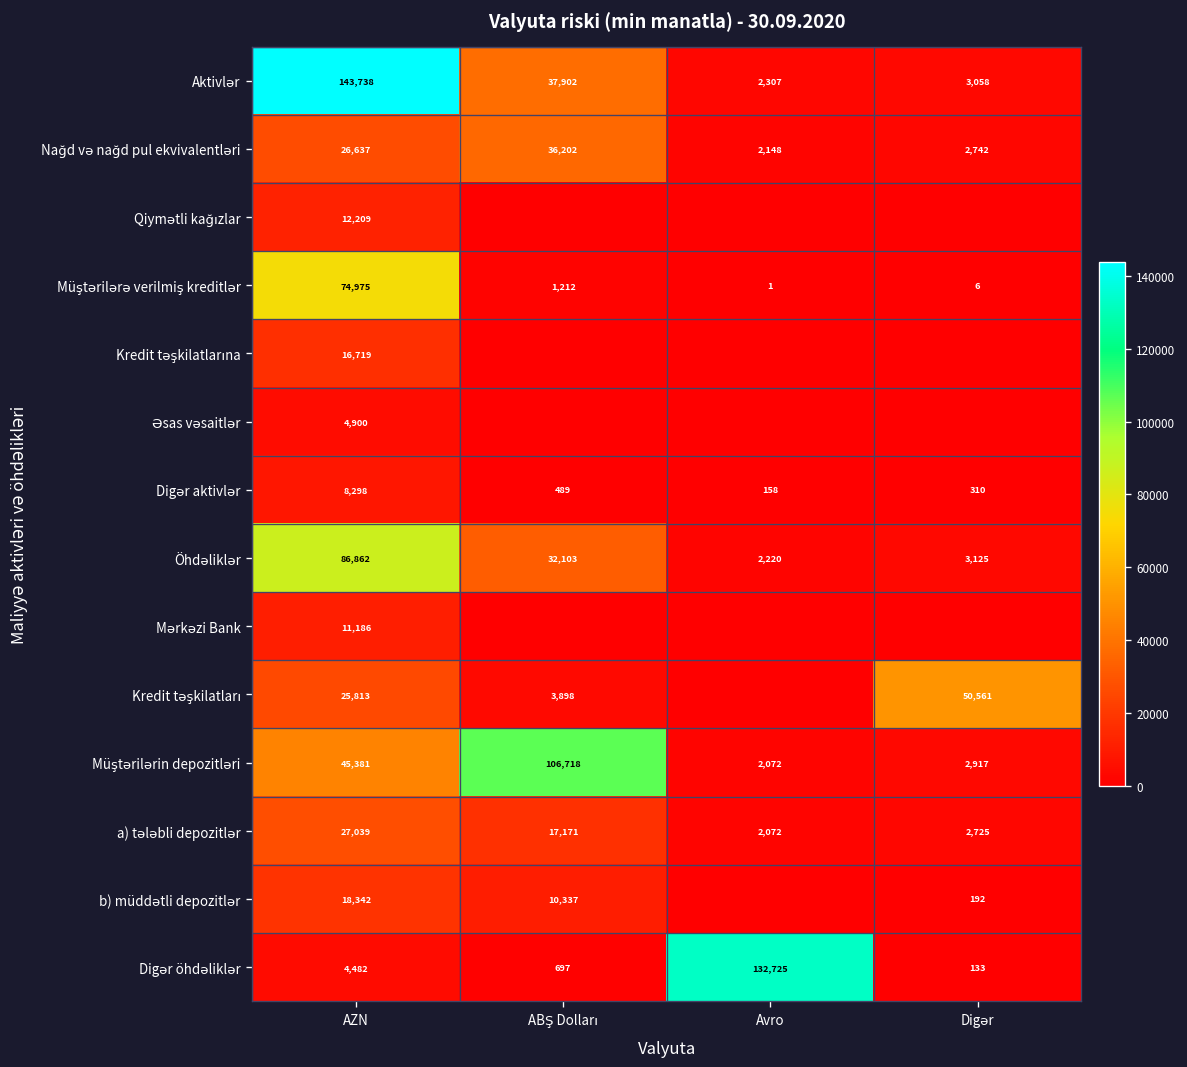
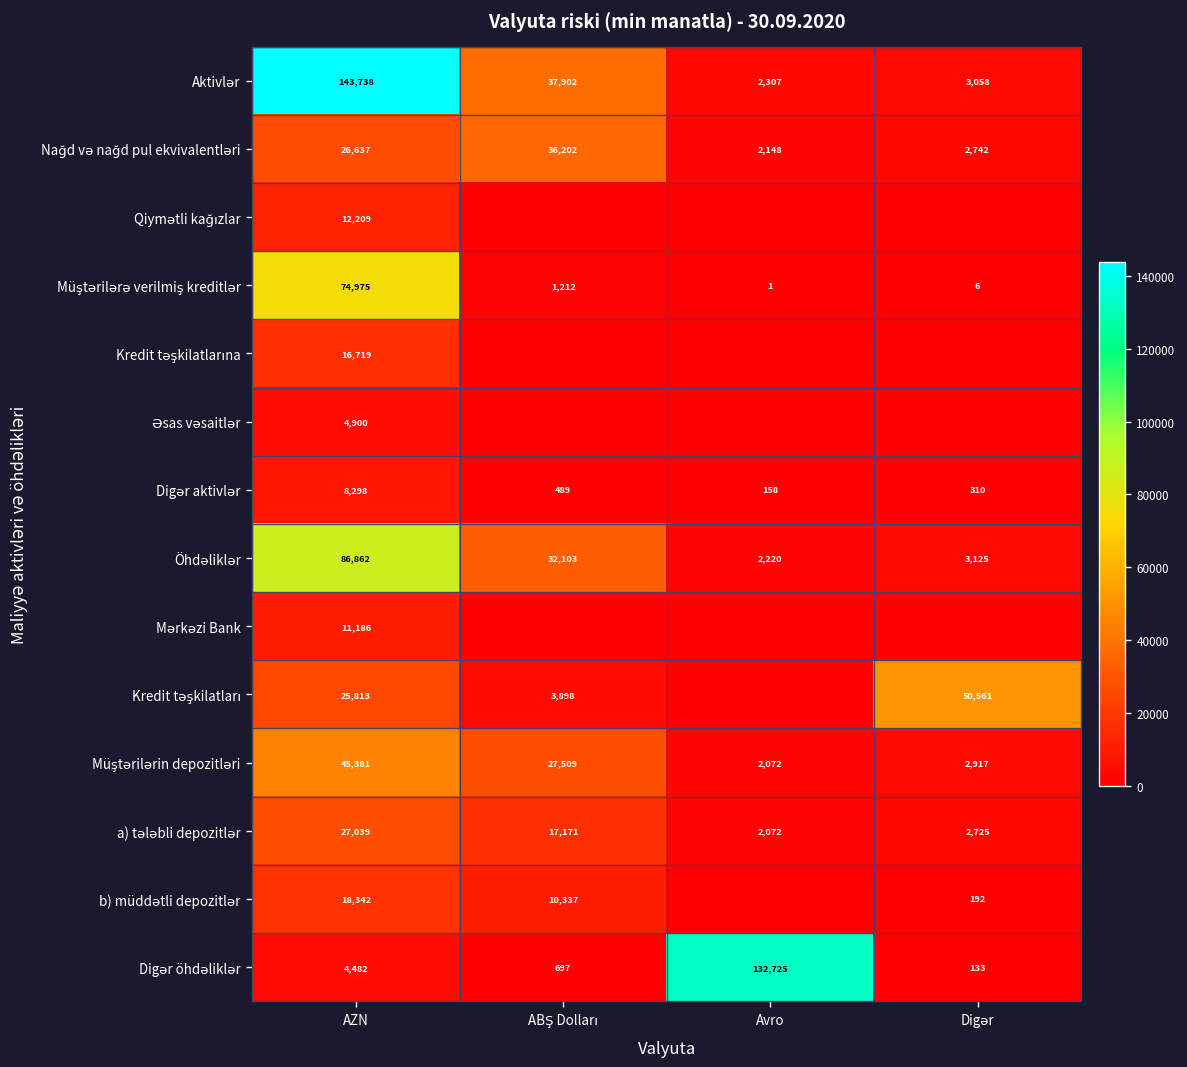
Müştərilərin depozitləri, ABŞ Dolları: 106,718 -> 27,509
